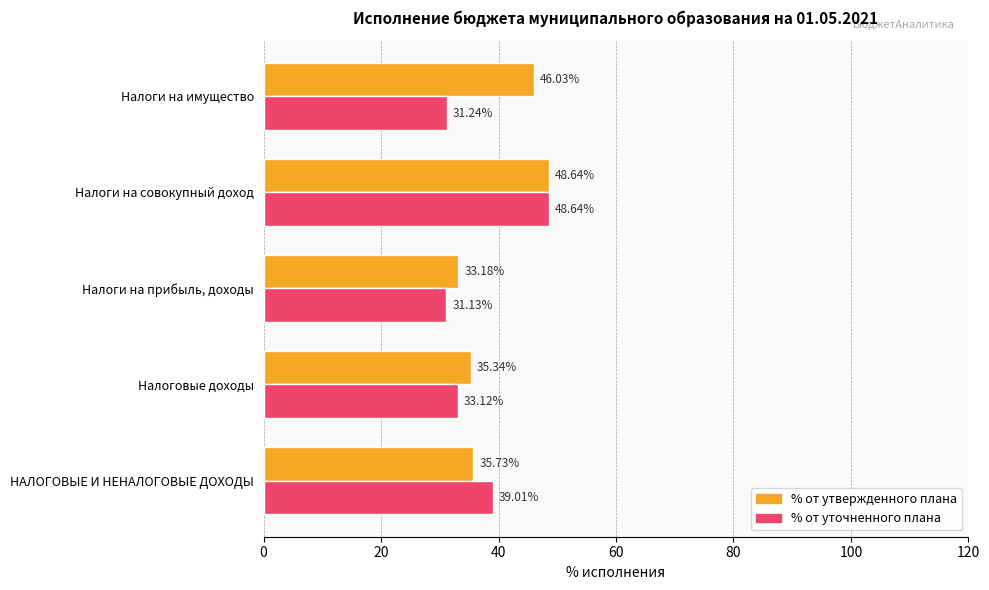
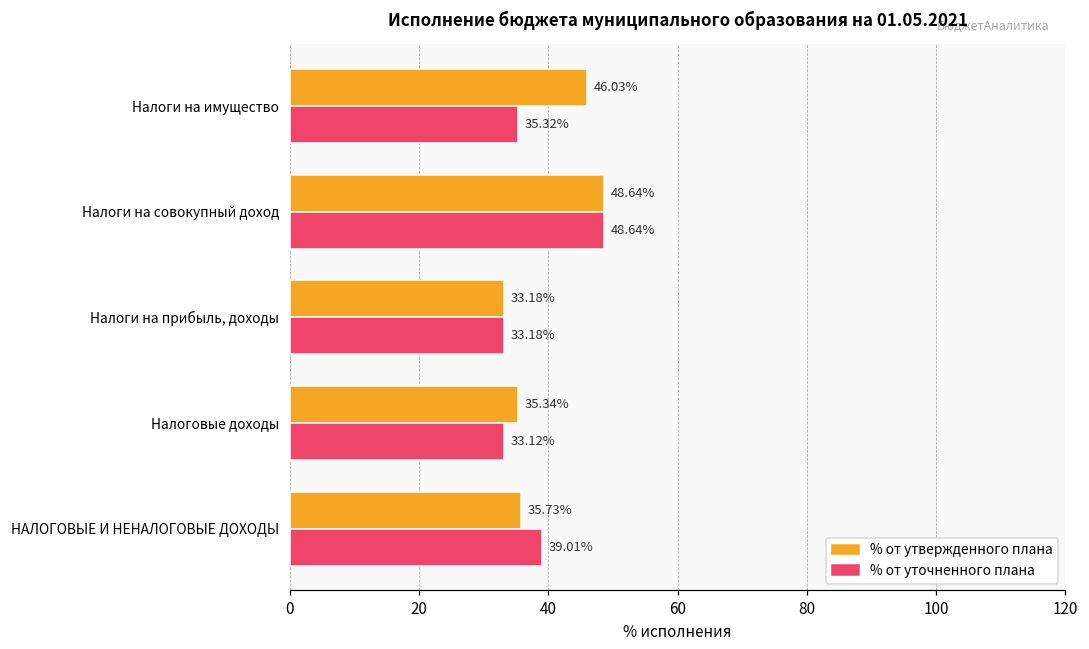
% от уточненного плана, Налоги на имущество: 31.24% -> 35.32%
% от уточненного плана, Налоги на прибыль, доходы: 31.13% -> 33.18%
